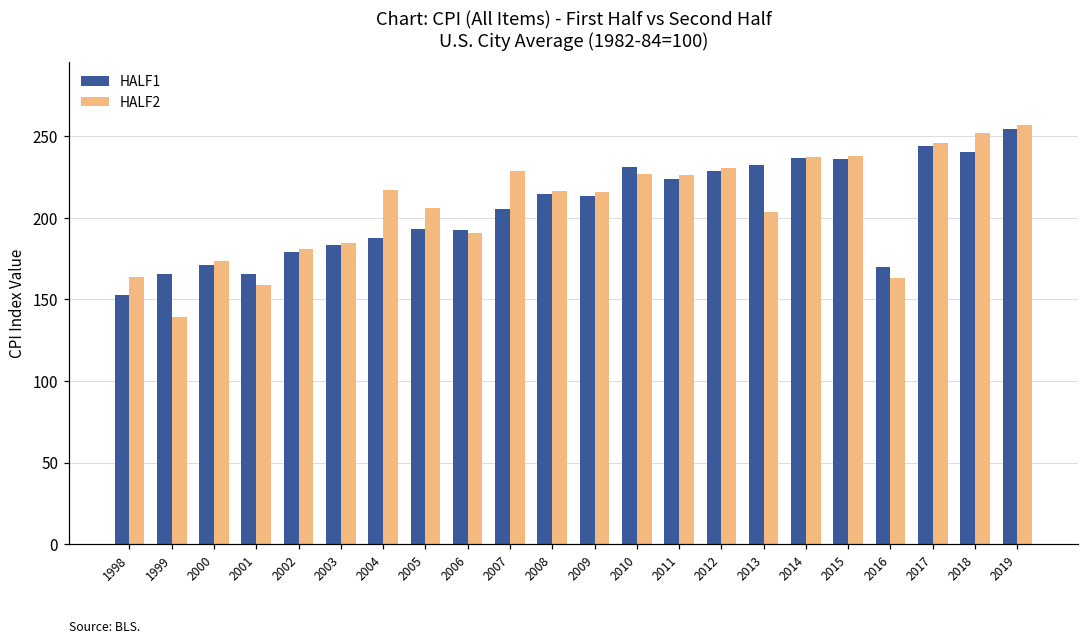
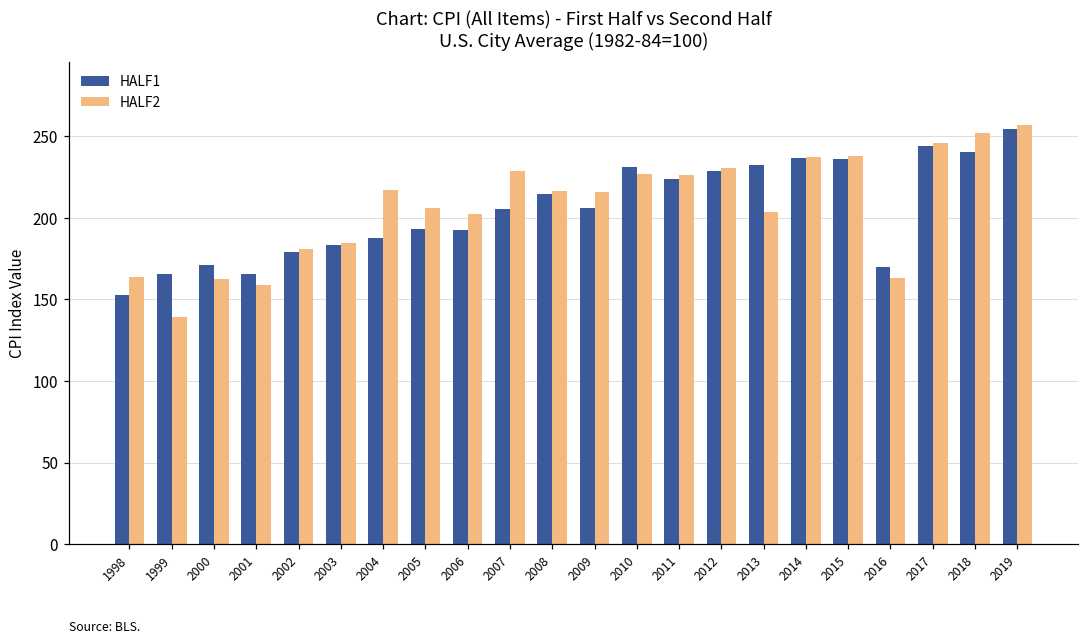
HALF2, 2000: 174 -> 163
HALF2, 2006: 191 -> 203
HALF1, 2009: 213 -> 206
